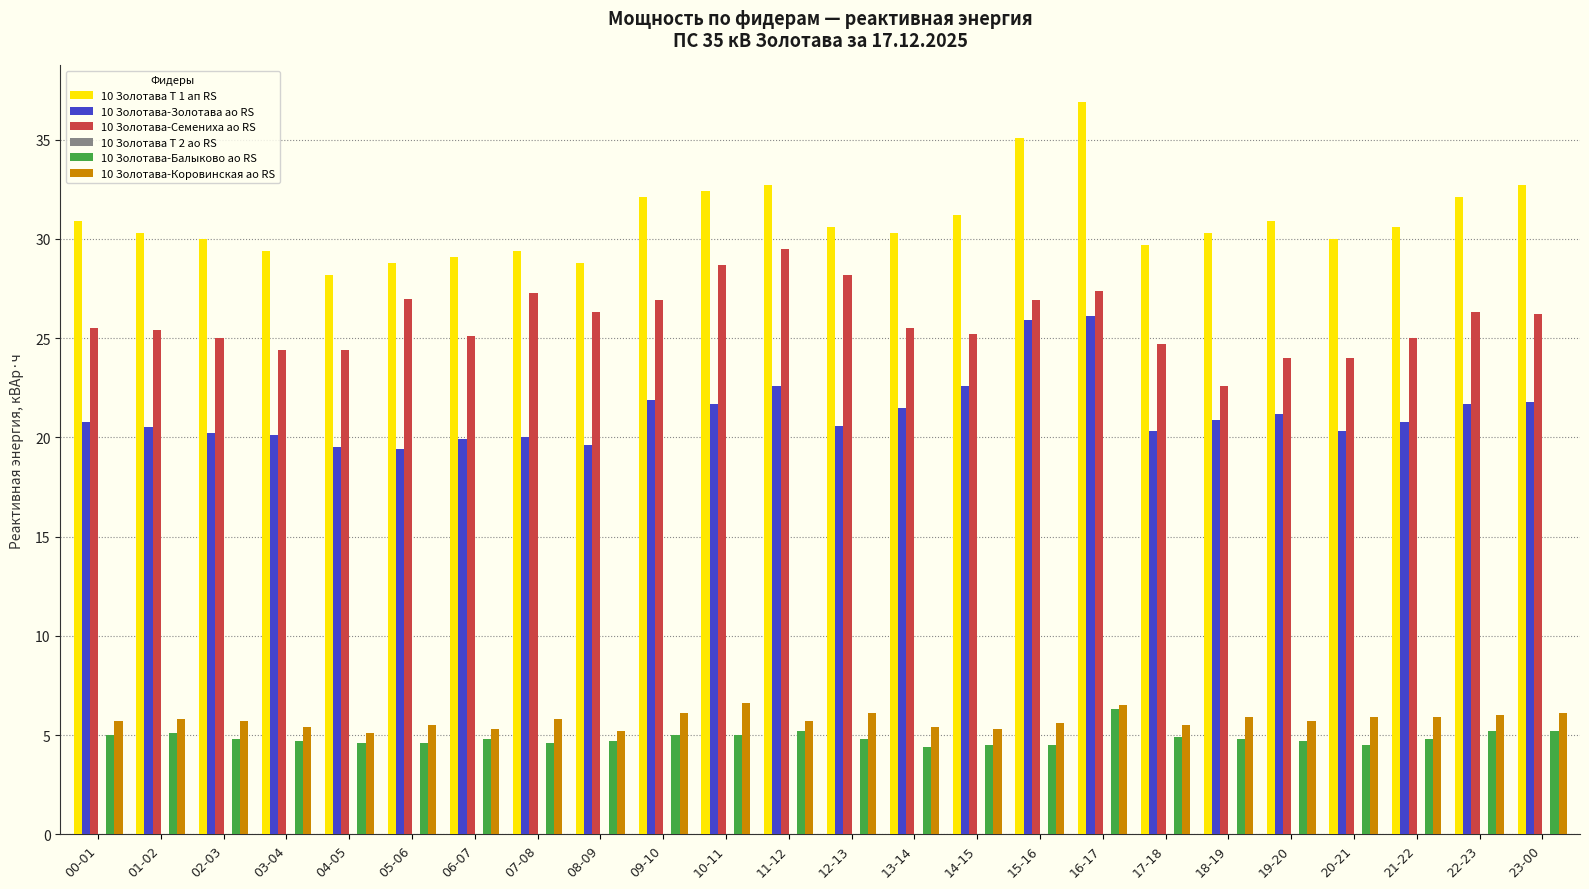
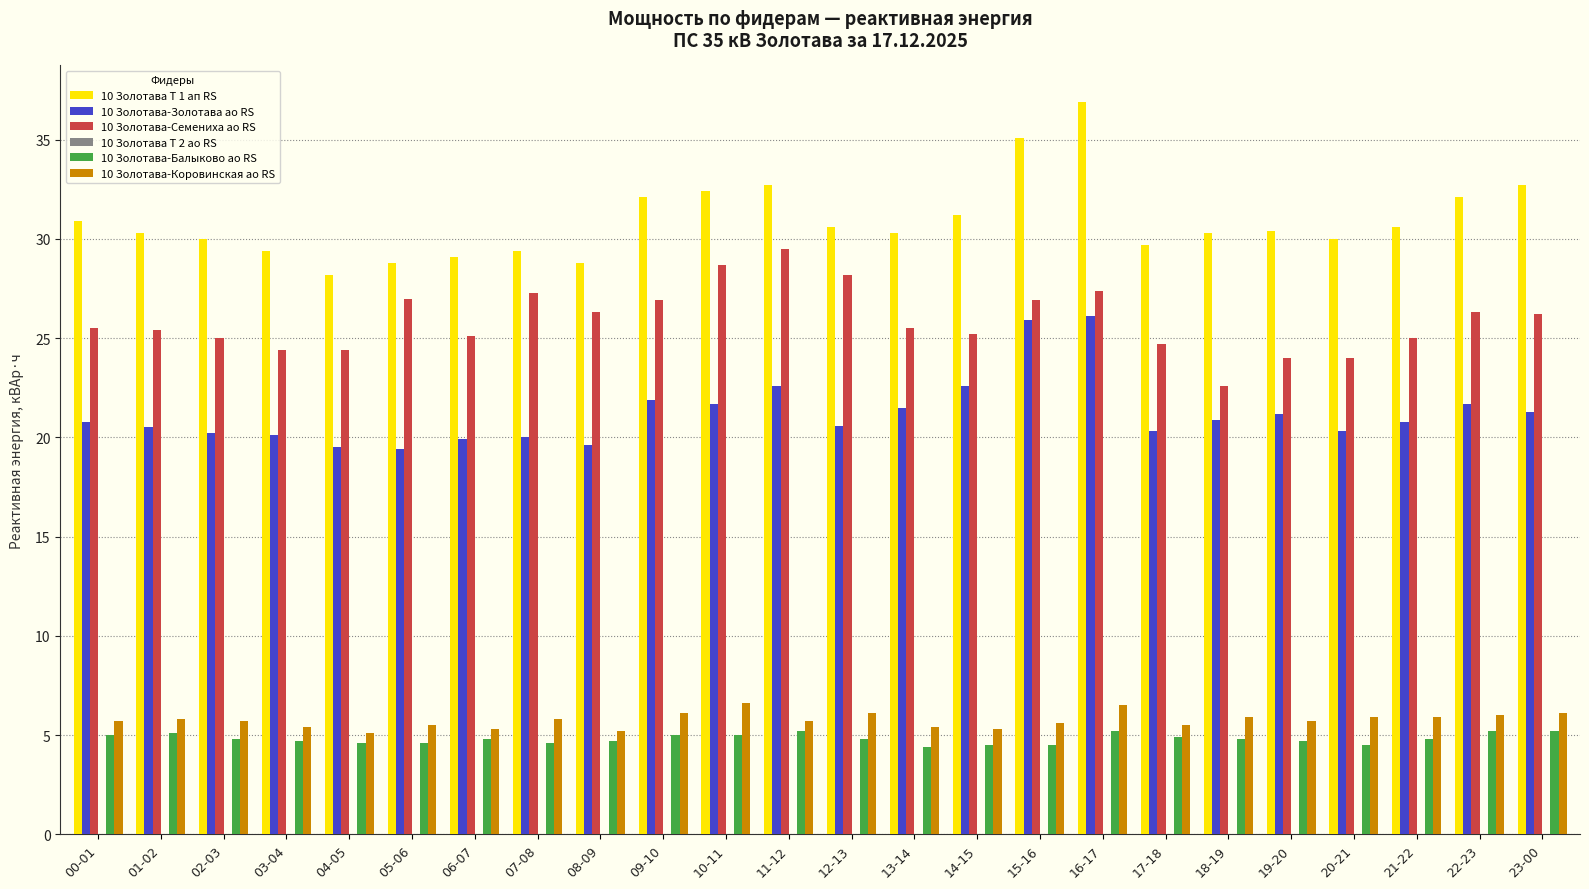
10 Золотава-Балыково ао RS, 16-17: 6.3 -> 5.2
10 Золотава Т 1 ап RS, 19-20: 30.9 -> 30.4
10 Золотава-Золотава ао RS, 23-00: 21.8 -> 21.3
